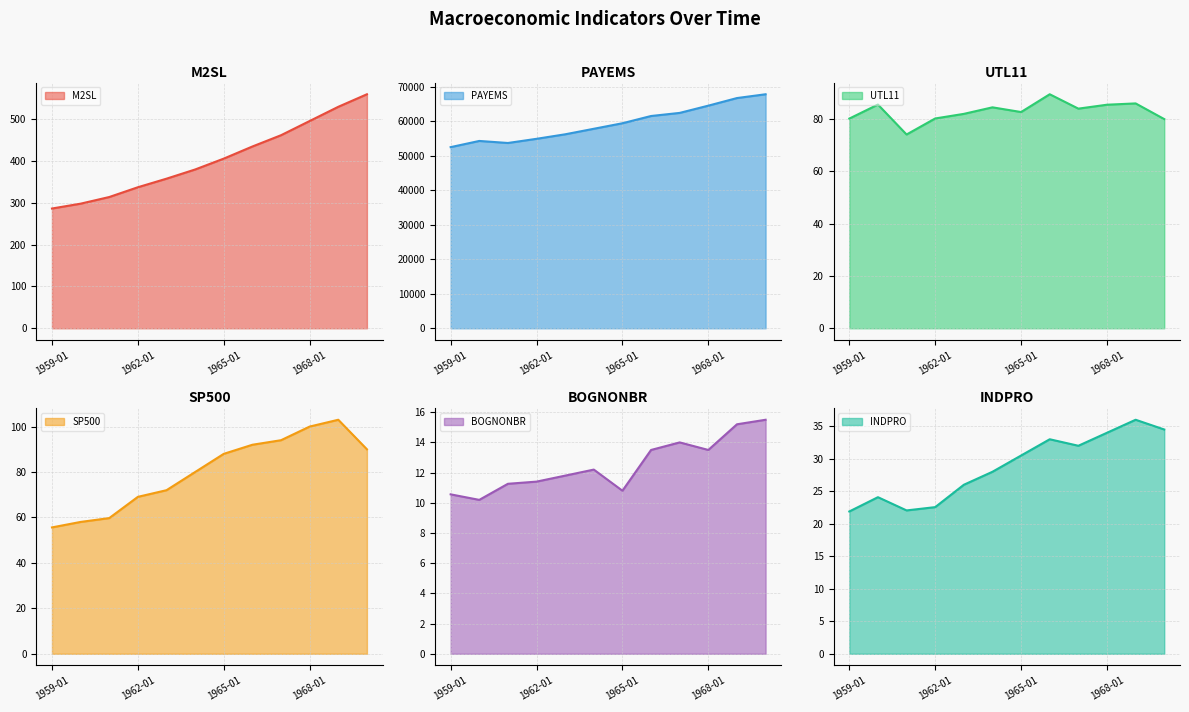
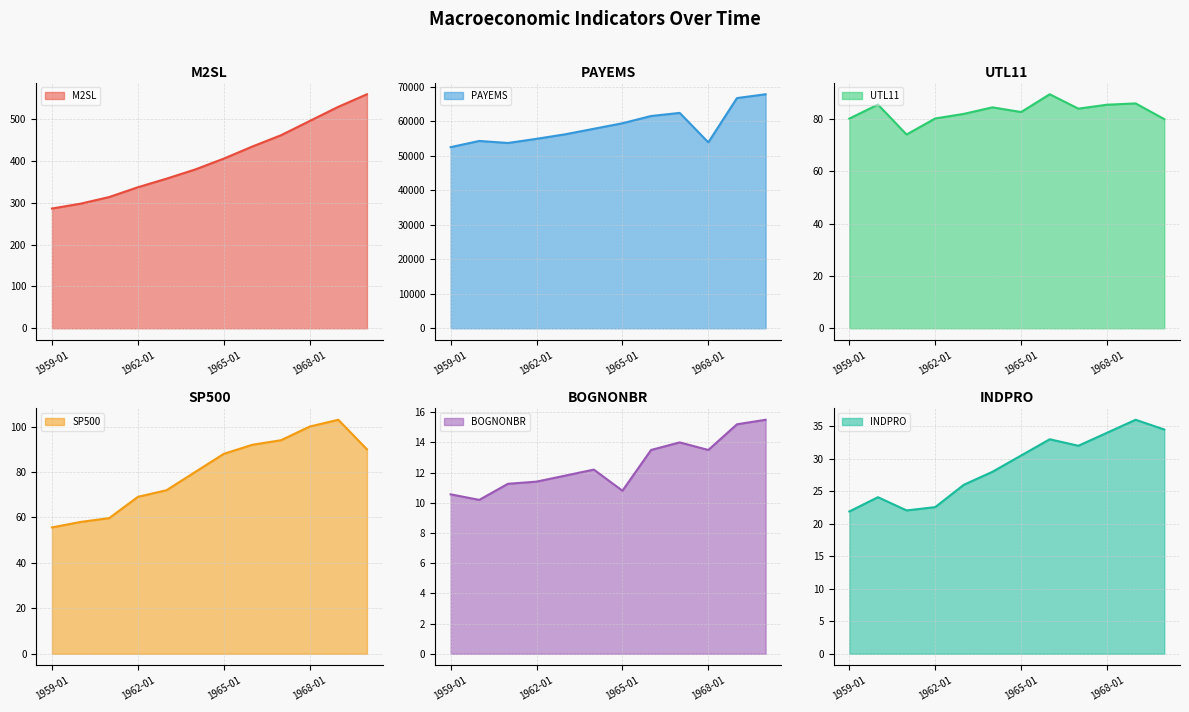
PAYEMS, 1968-01: 65000 -> 54000
